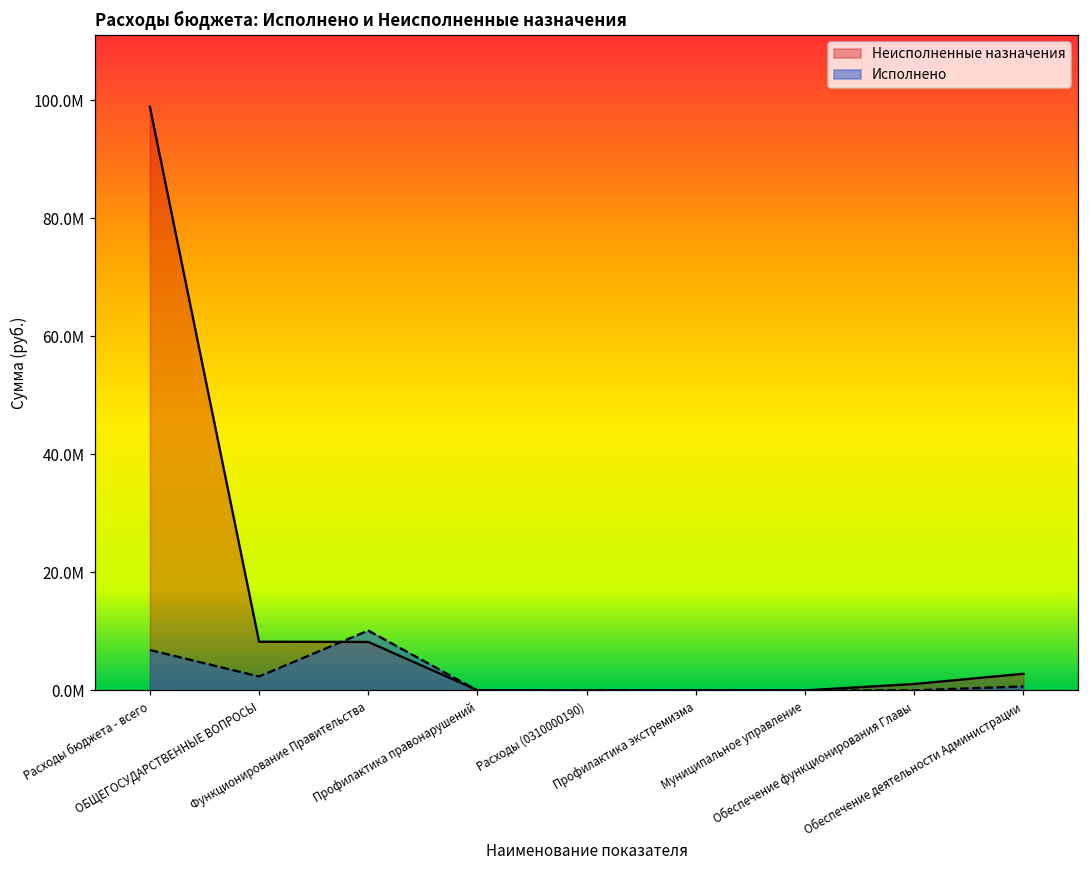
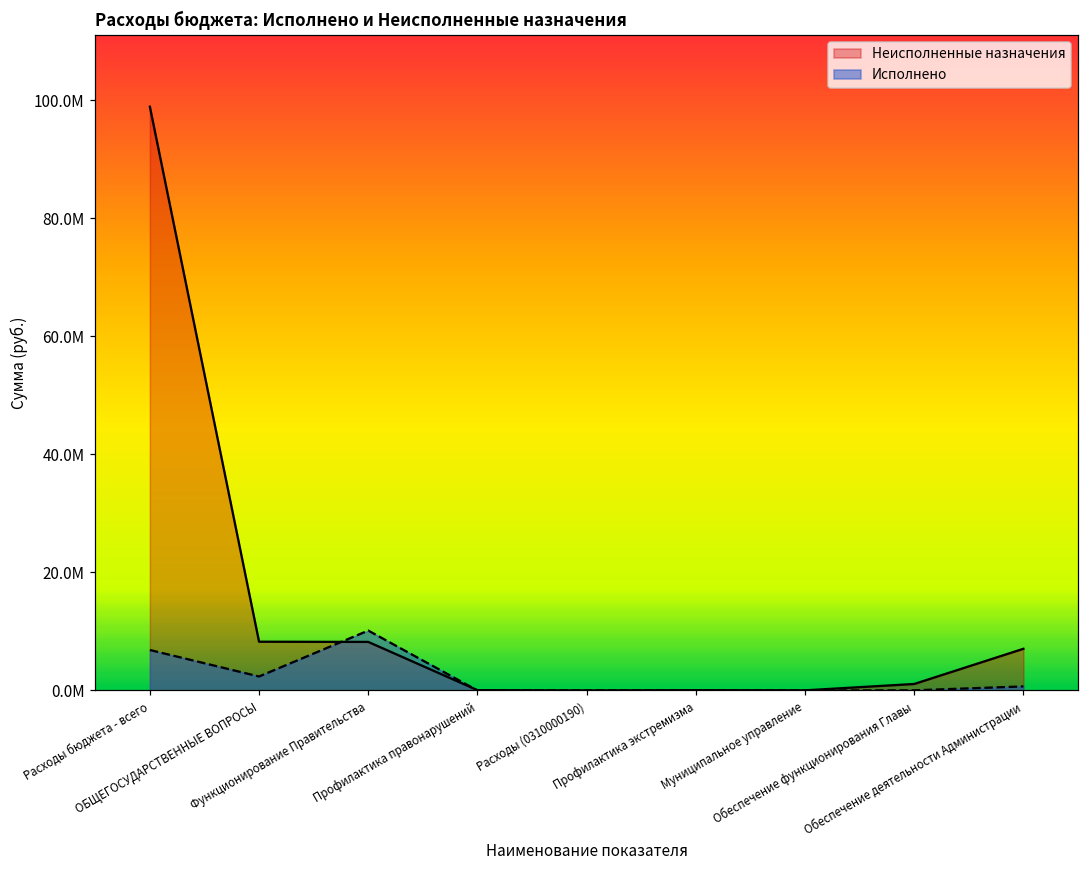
Неисполненные назначения, Обеспечение деятельности Администрации: 3000000 -> 7000000
